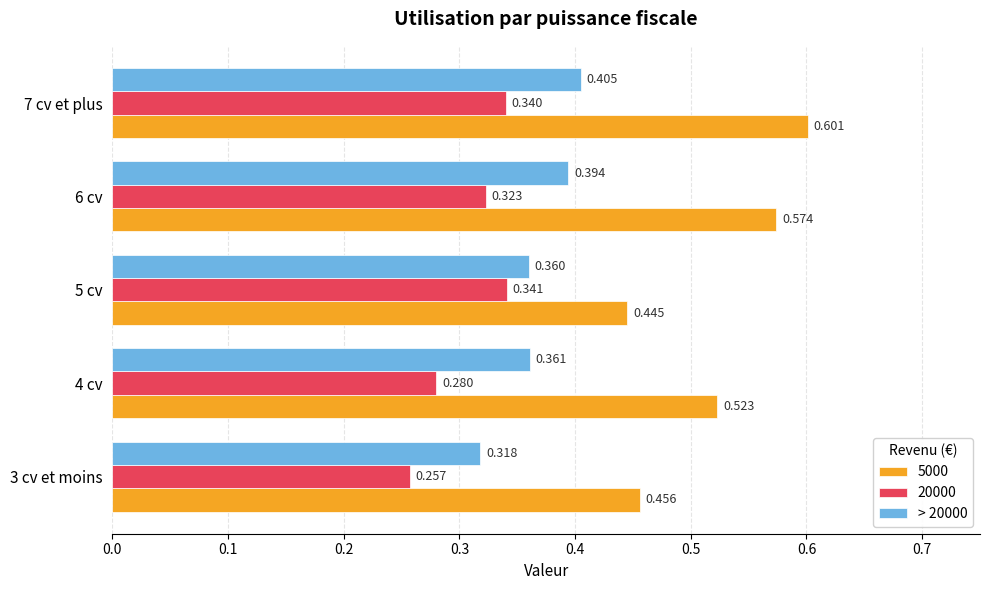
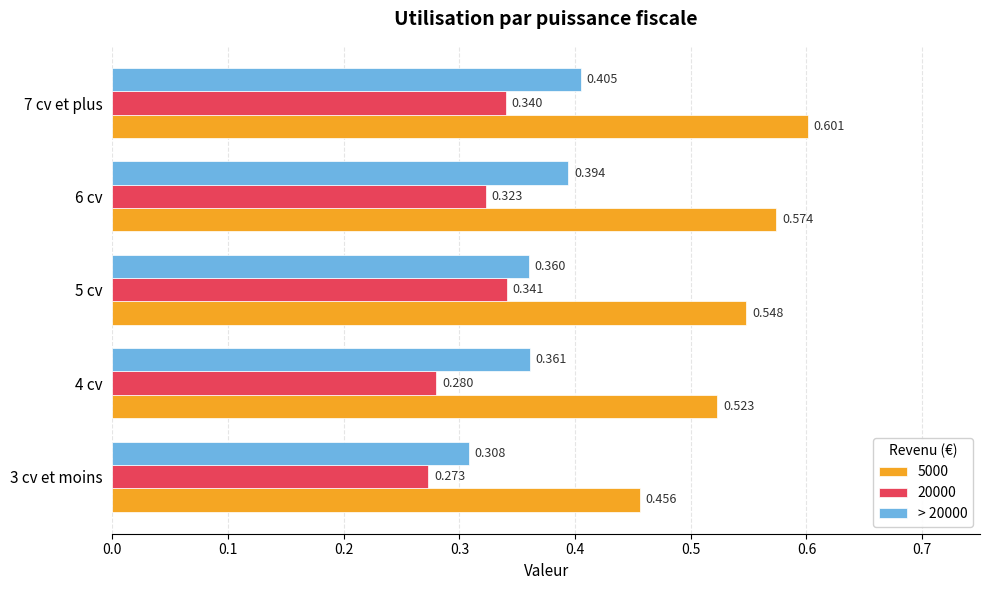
5000, 5 cv: 0.445 -> 0.548
> 20000, 3 cv et moins: 0.318 -> 0.308
20000, 3 cv et moins: 0.257 -> 0.273
